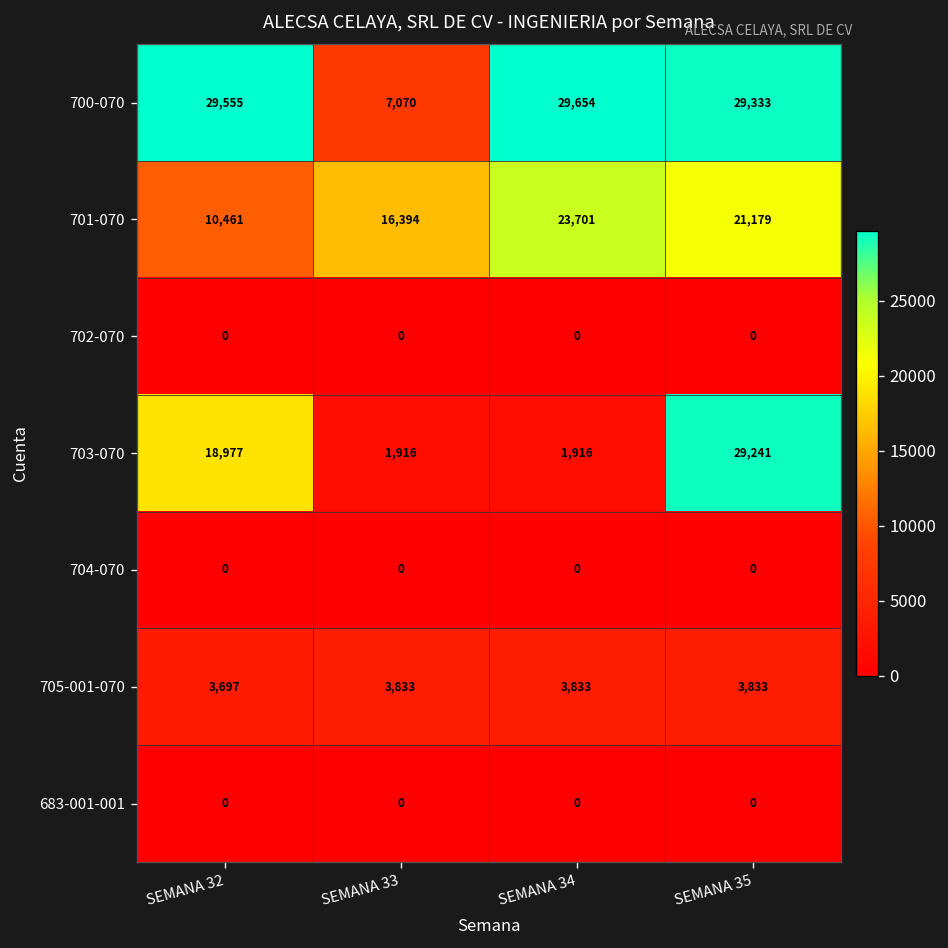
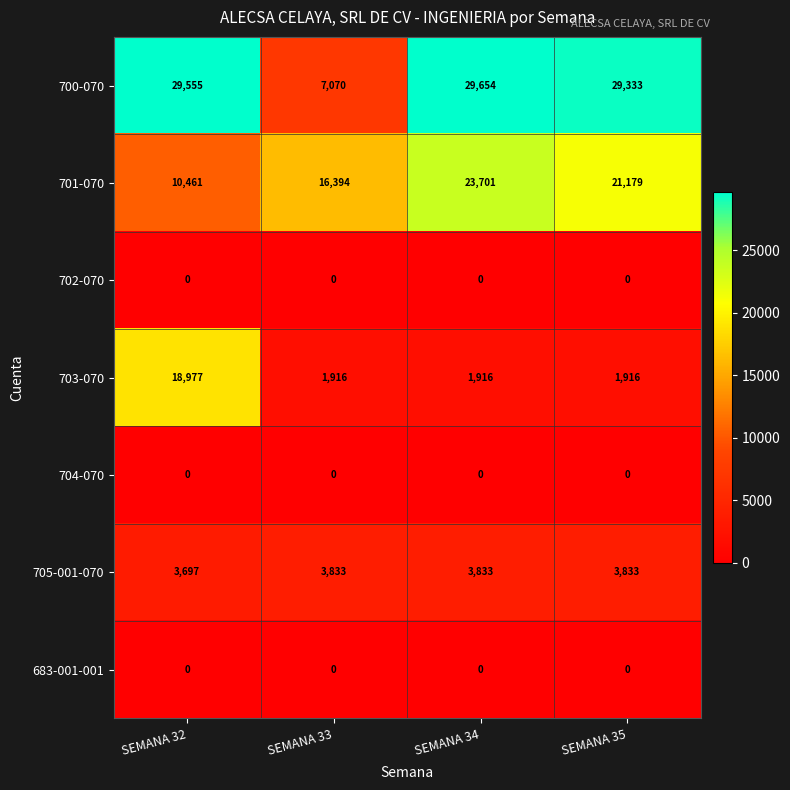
703-070, SEMANA 35: 29,241 -> 1,916
